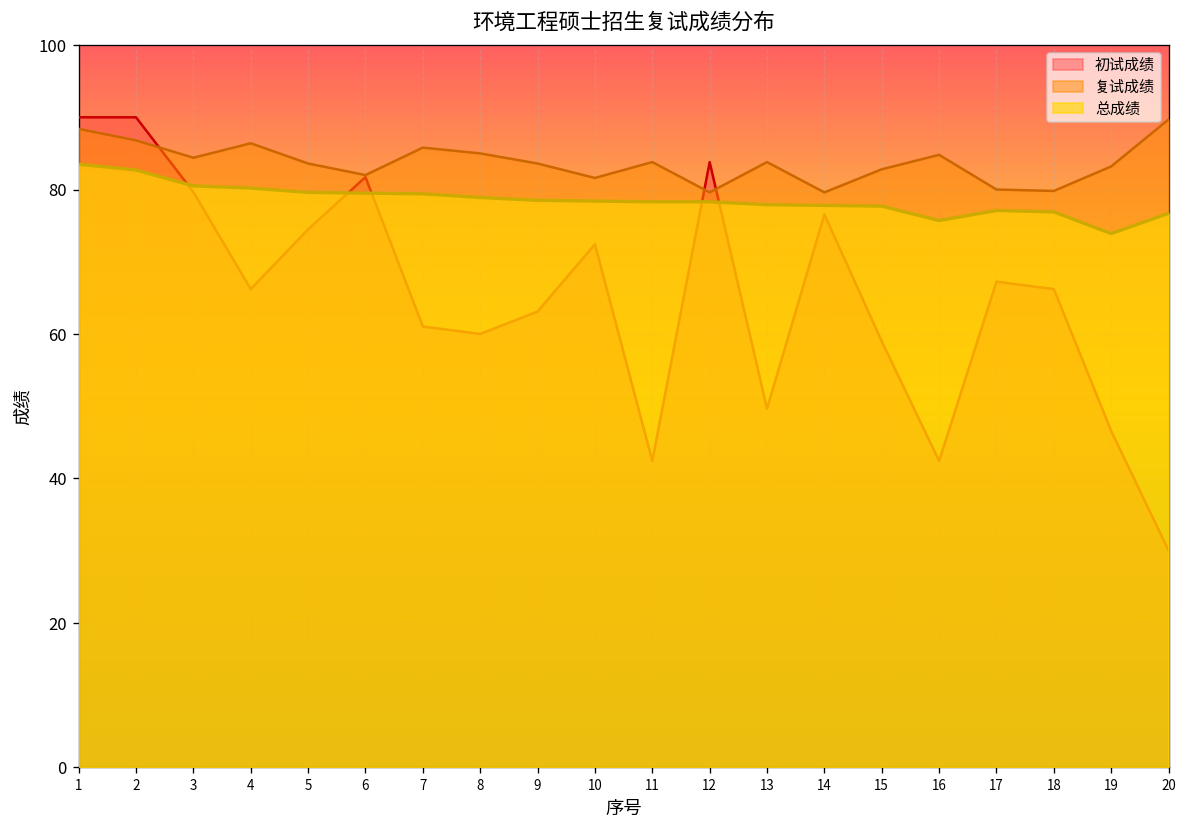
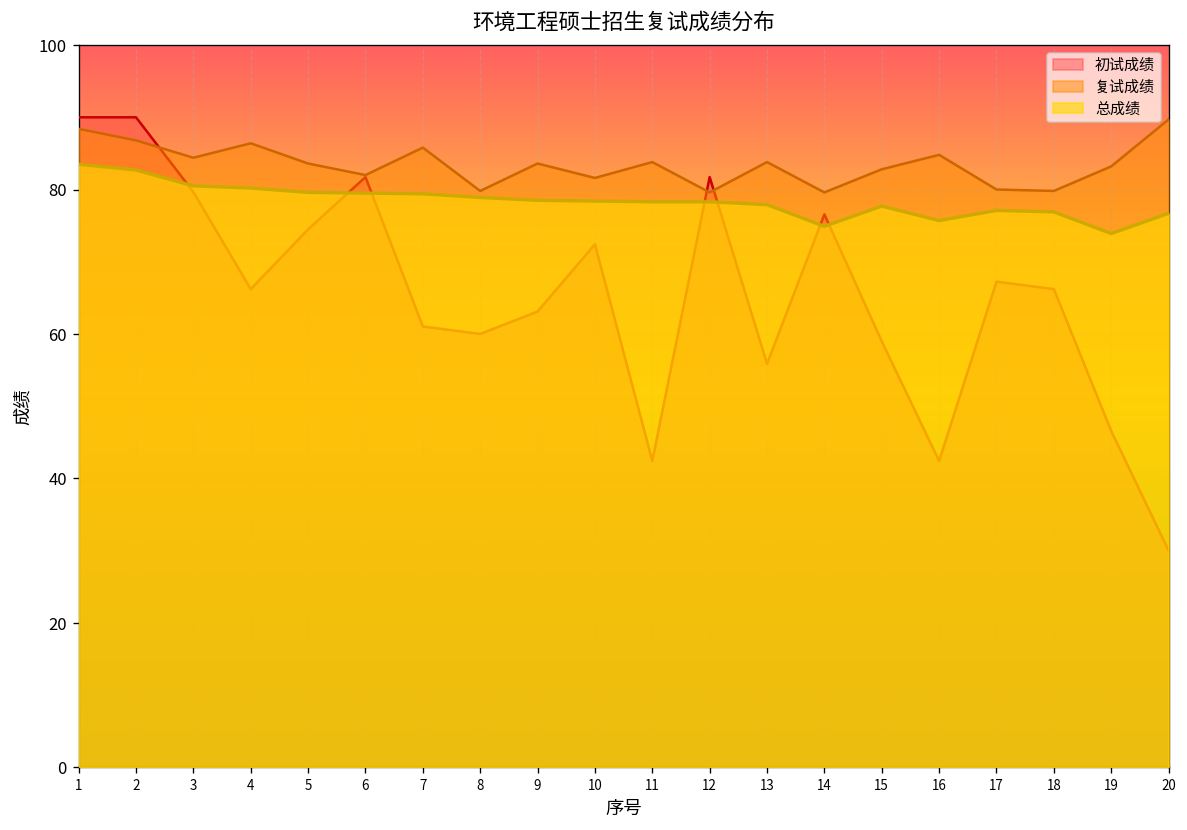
复试成绩, 8: 85 -> 80
初试成绩, 12: 84 -> 82
初试成绩, 13: 50 -> 56
总成绩, 14: 78 -> 75
